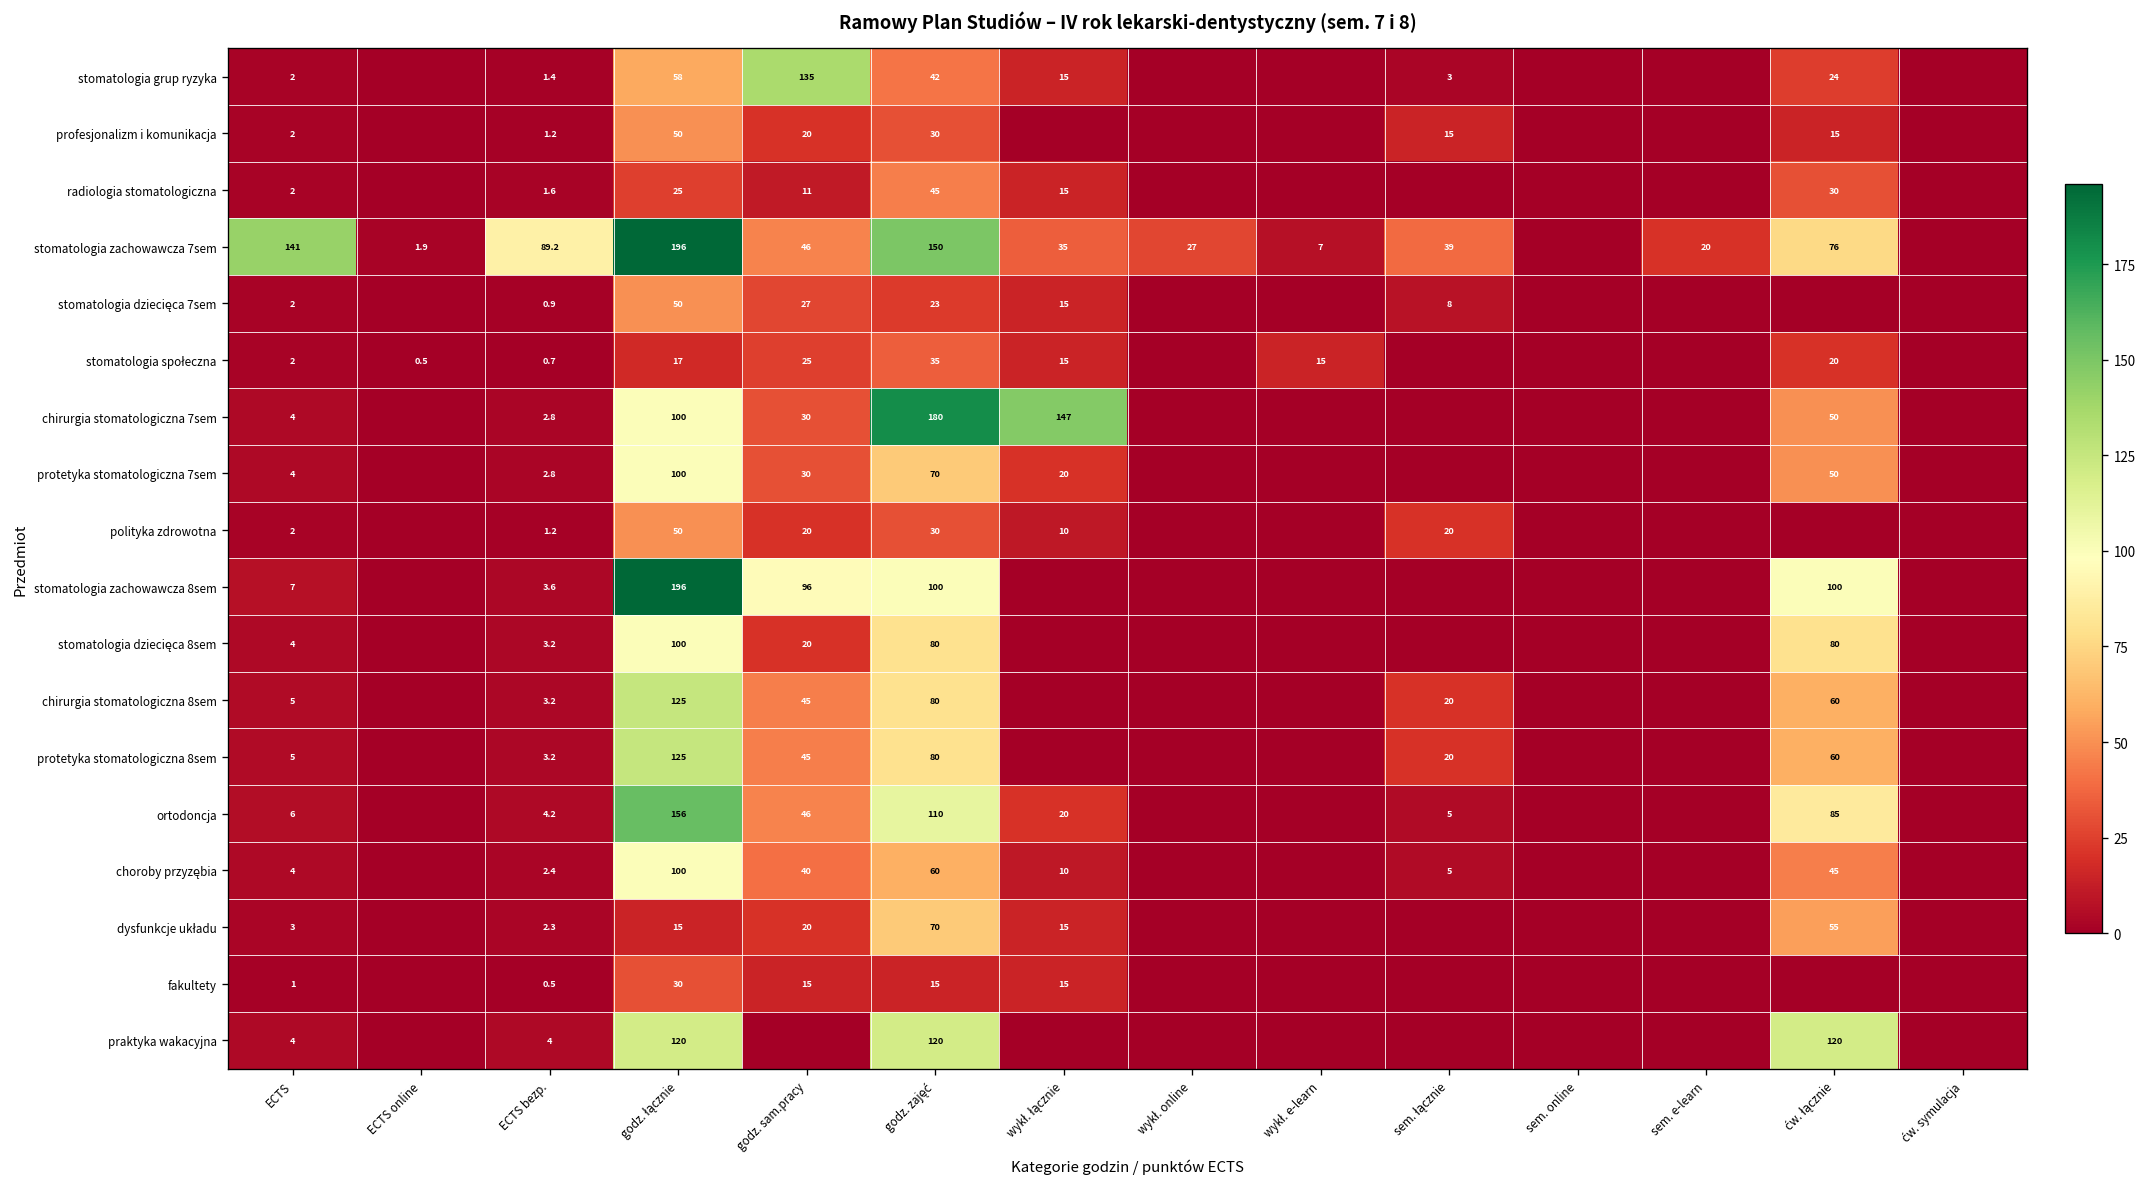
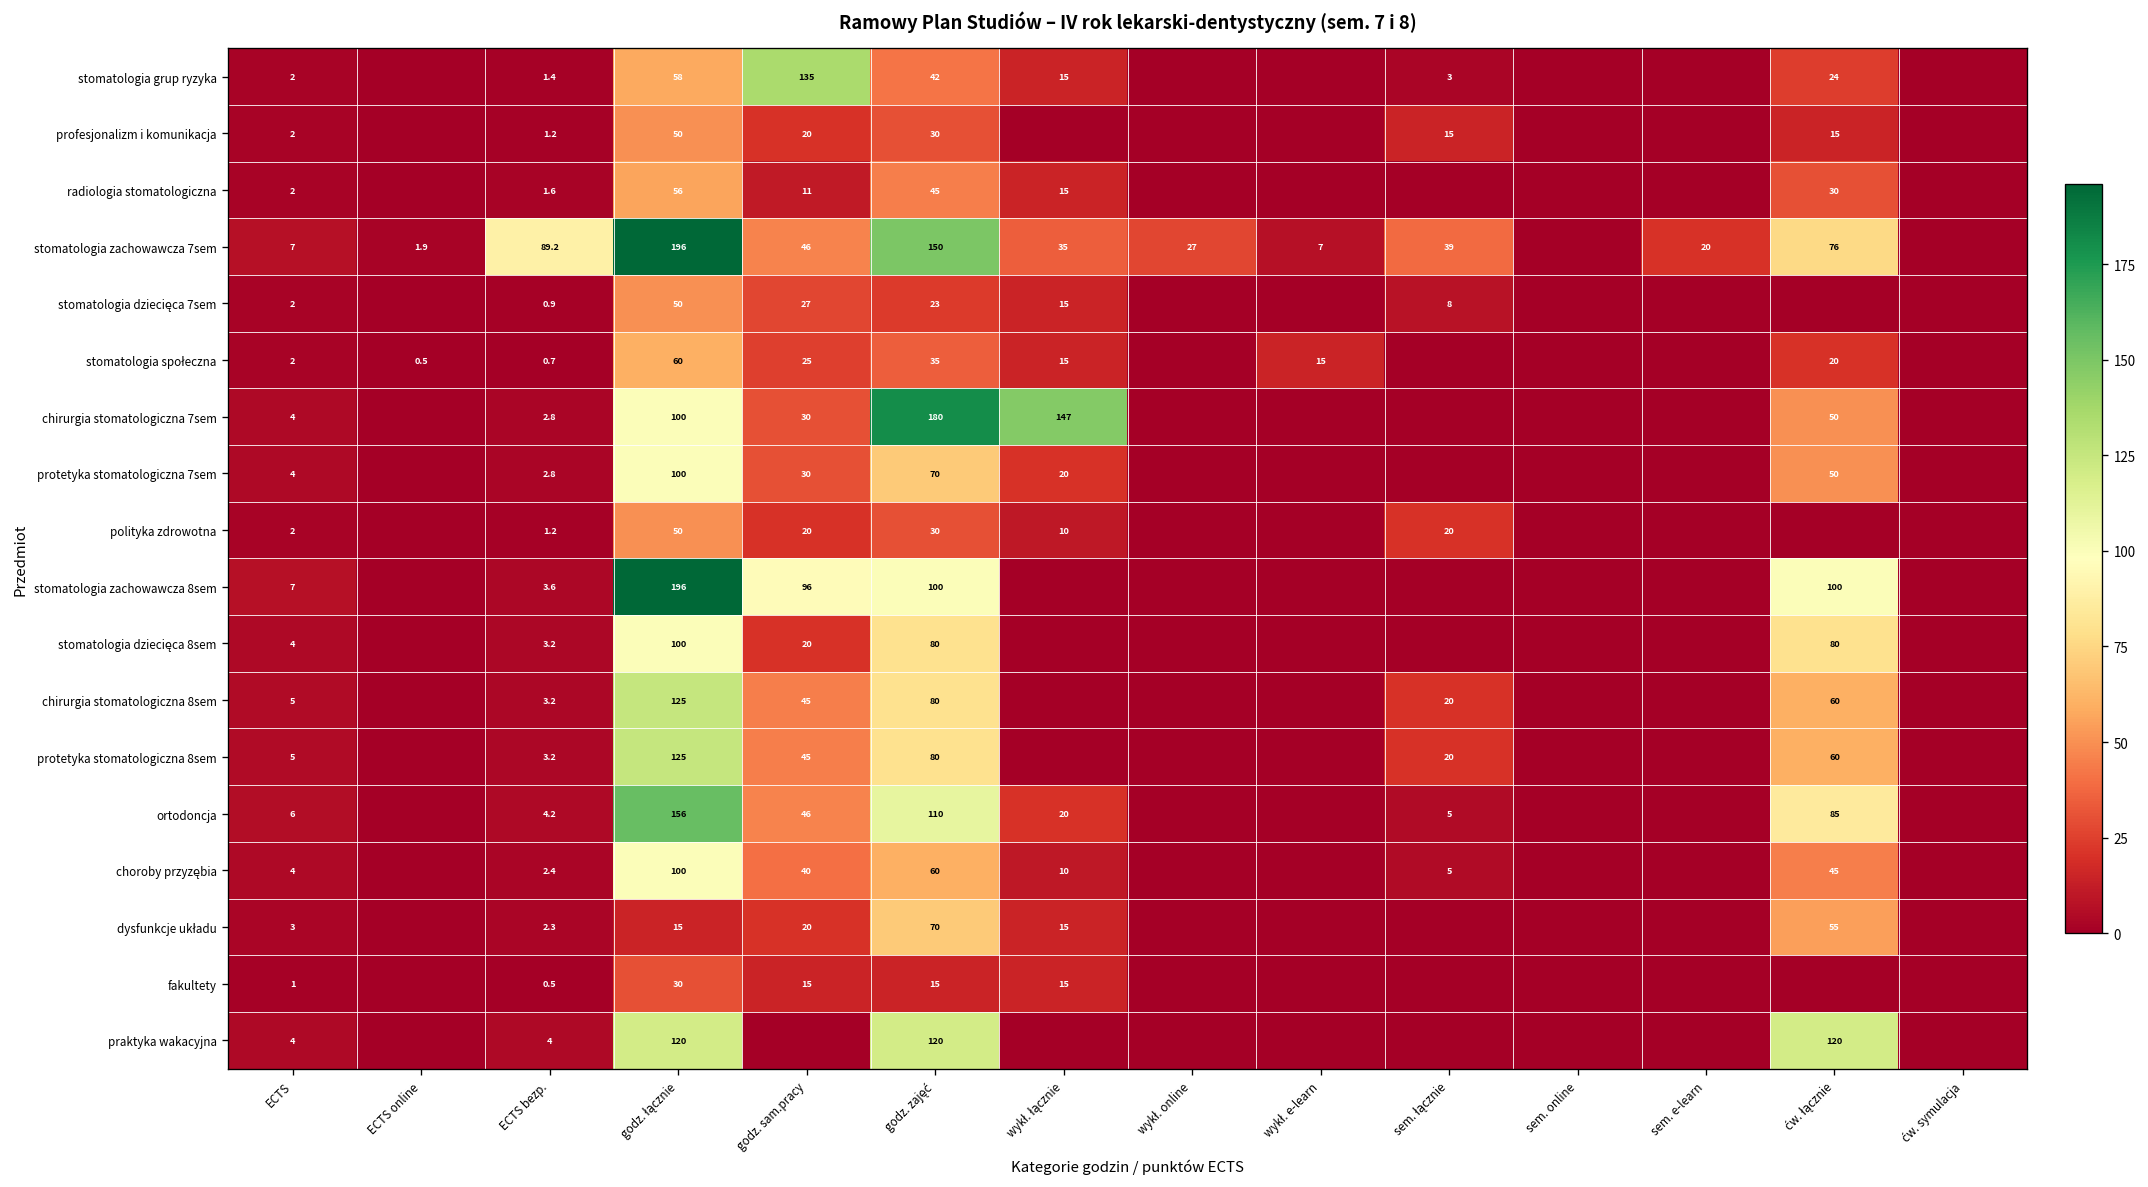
radiologia stomatologiczna, godz. łącznie: 25 -> 56
stomatologia zachowawcza 7sem, ECTS: 141 -> 7
stomatologia społeczna, godz. łącznie: 17 -> 60
